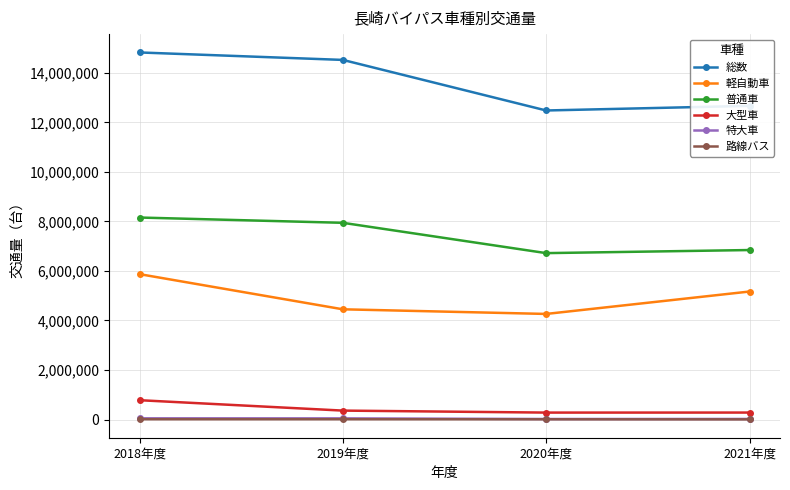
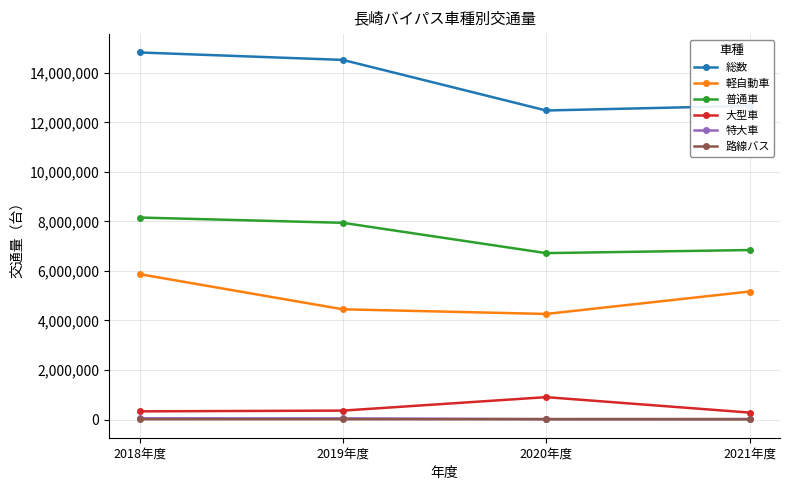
大型車, 2018年度: 800,000 -> 300,000
大型車, 2020年度: 300,000 -> 900,000
